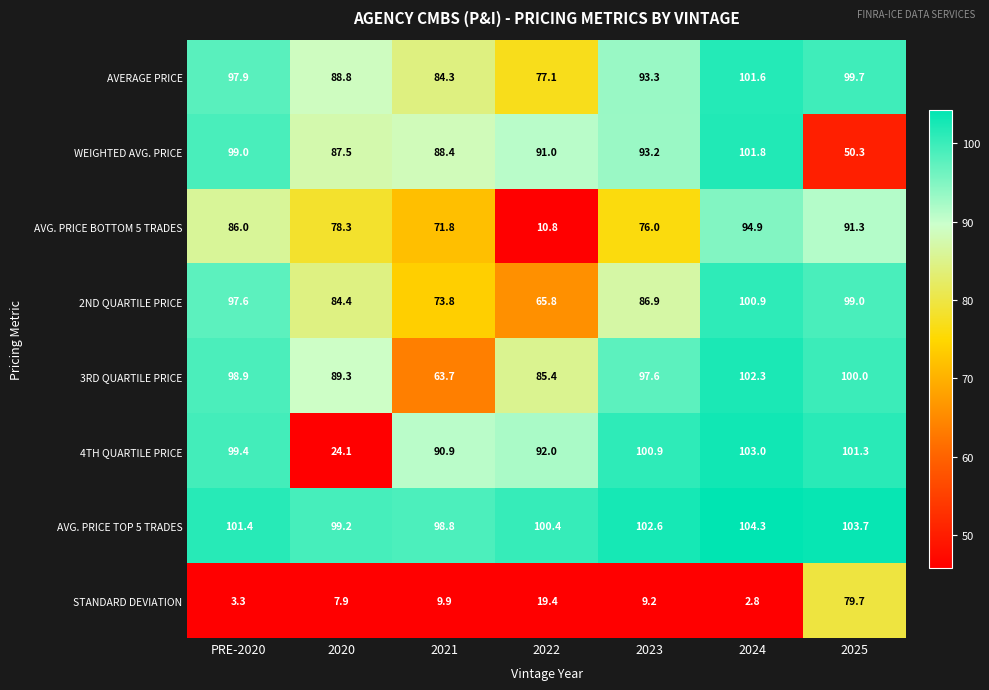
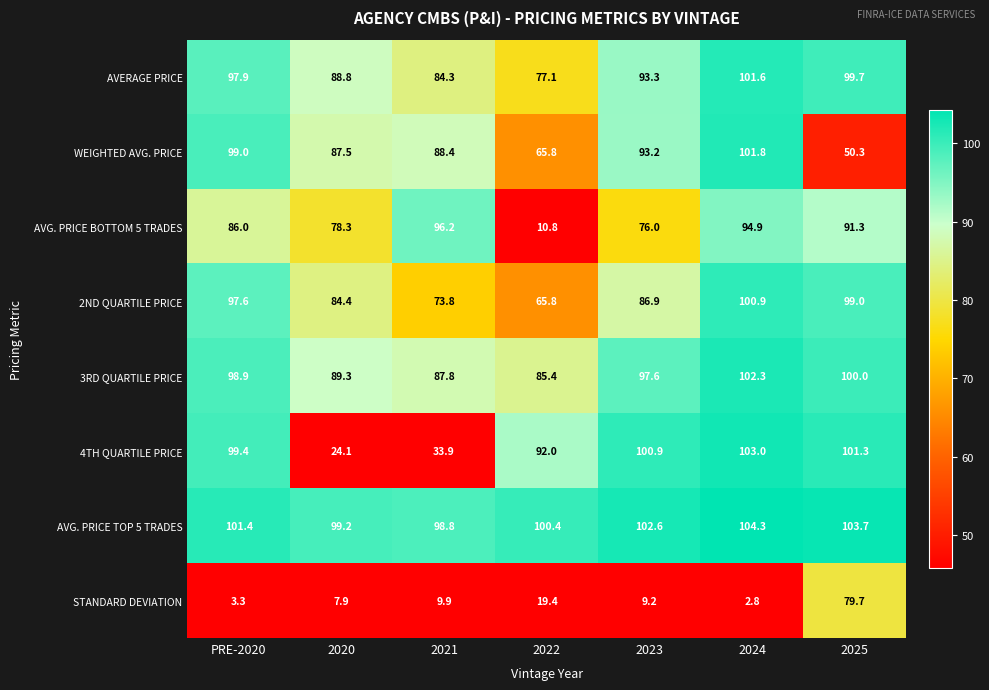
WEIGHTED AVG. PRICE, 2022: 91.0 -> 65.8
AVG. PRICE BOTTOM 5 TRADES, 2021: 71.8 -> 96.2
3RD QUARTILE PRICE, 2021: 63.7 -> 87.8
4TH QUARTILE PRICE, 2021: 90.9 -> 33.9
